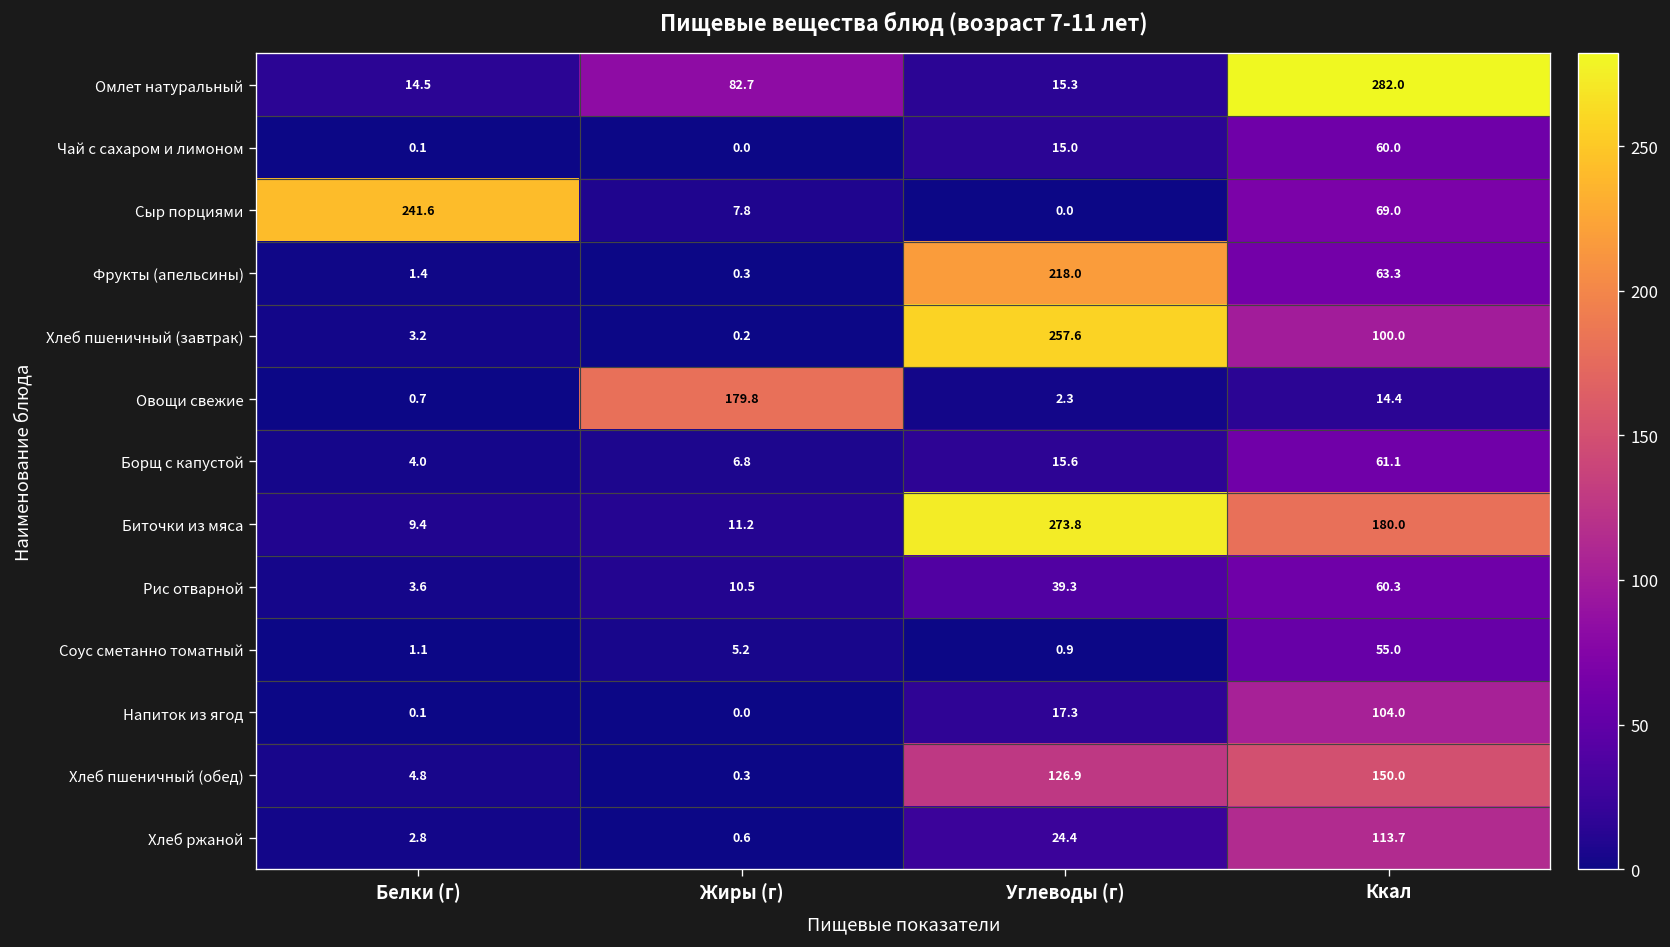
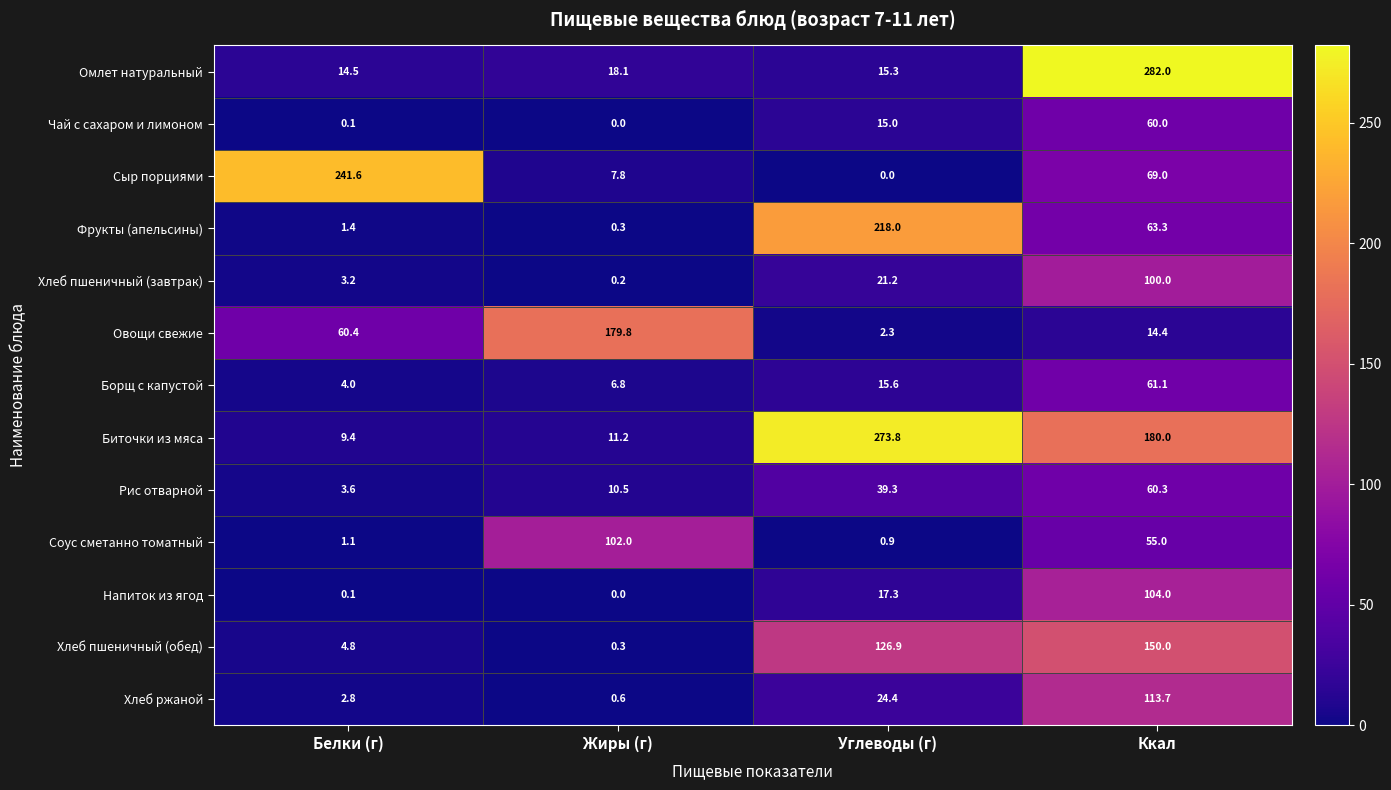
Омлет натуральный, Жиры (г): 82.7 -> 18.1
Хлеб пшеничный (завтрак), Углеводы (г): 257.6 -> 21.2
Овощи свежие, Белки (г): 0.7 -> 60.4
Соус сметанно томатный, Жиры (г): 5.2 -> 102.0
